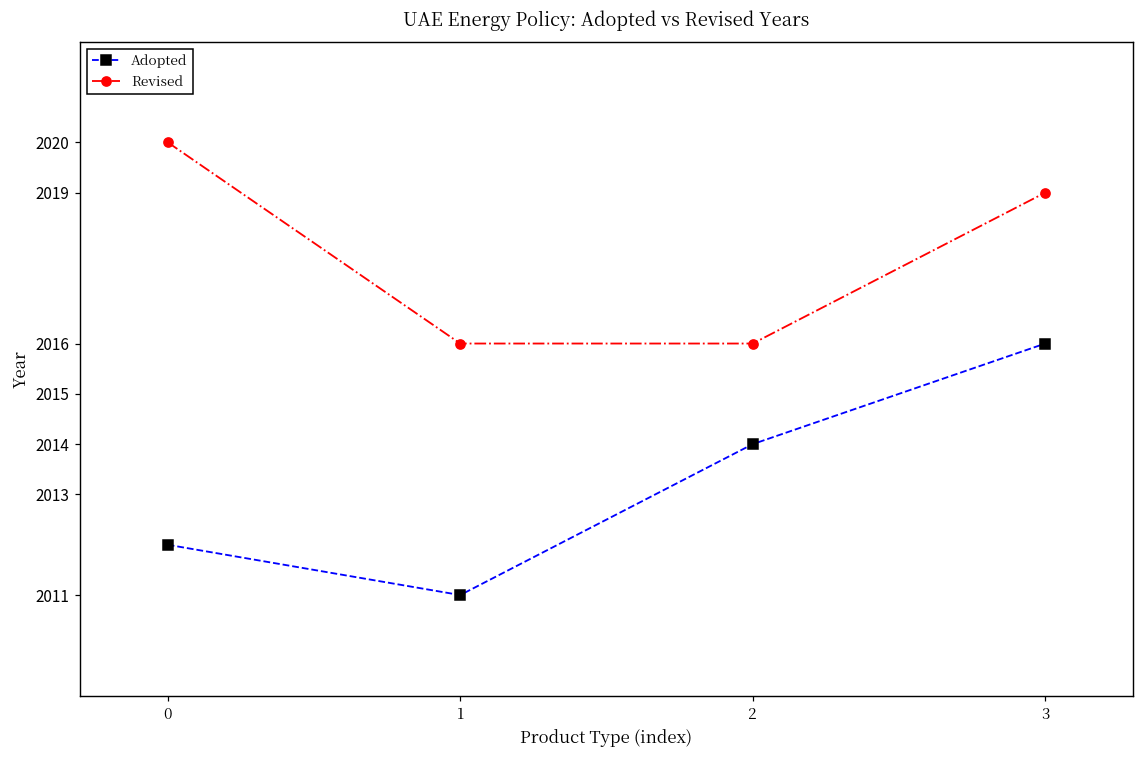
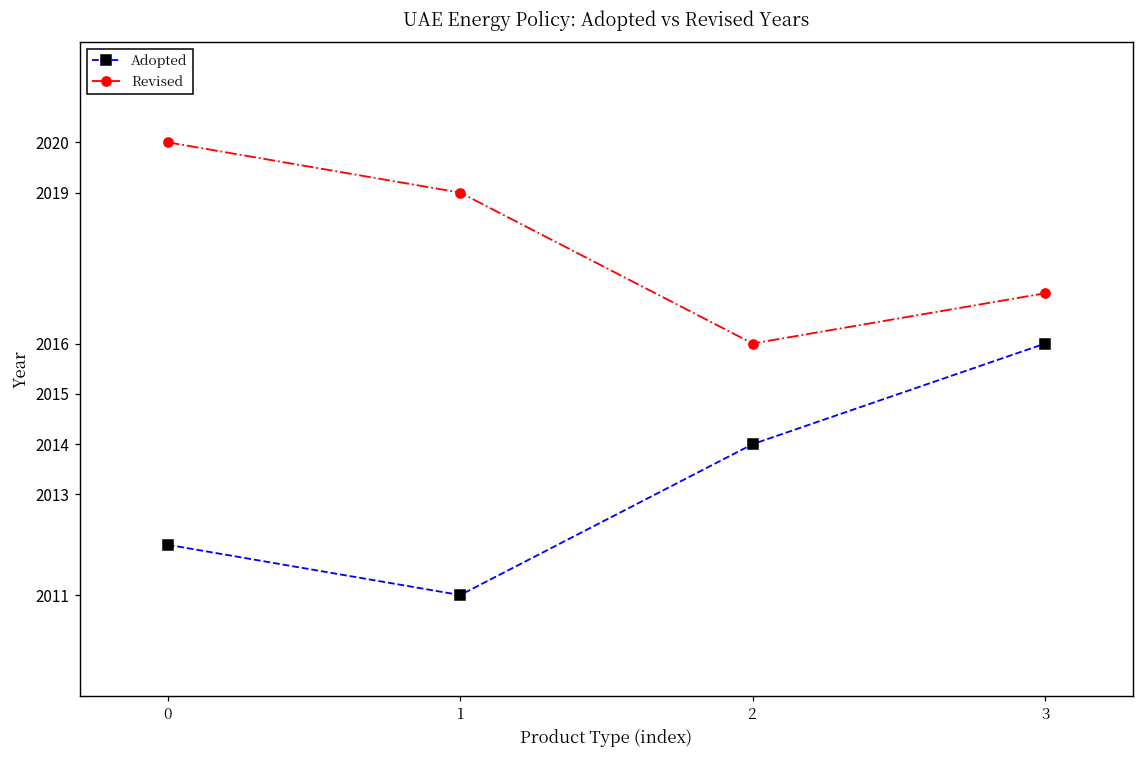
Revised, 1: 2016 -> 2019
Revised, 3: 2019 -> 2017
